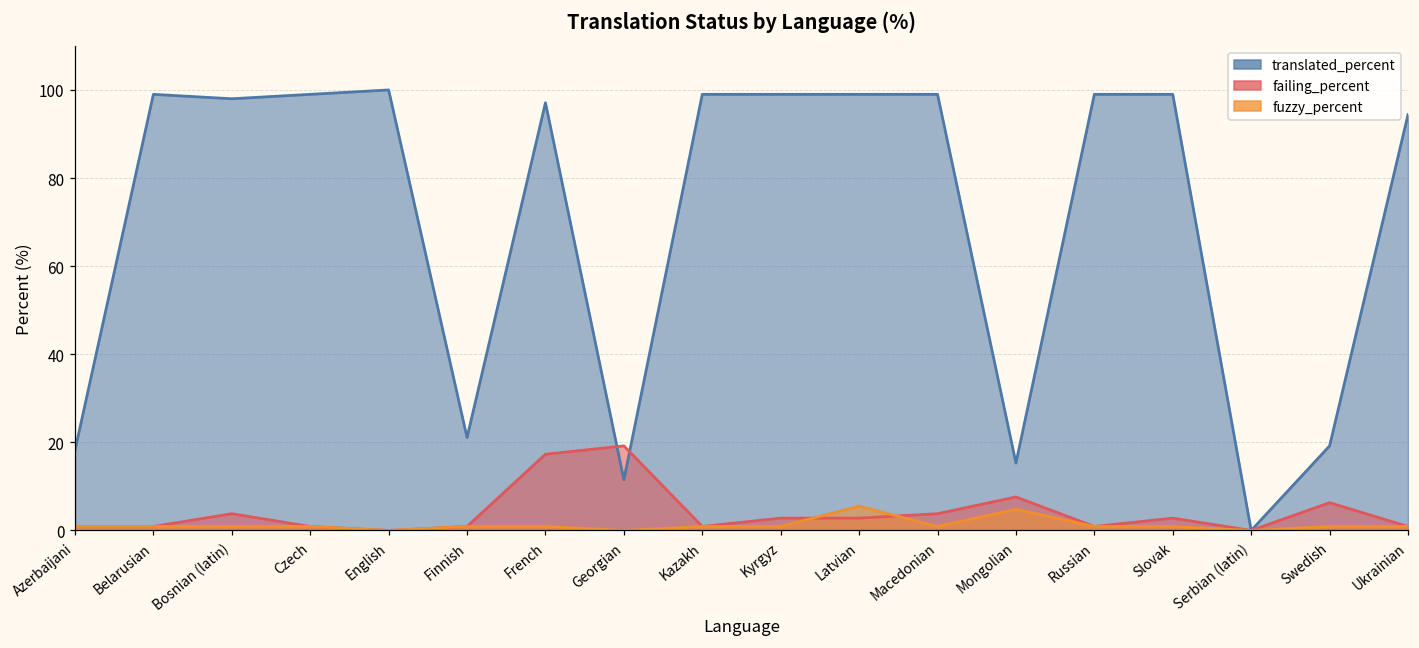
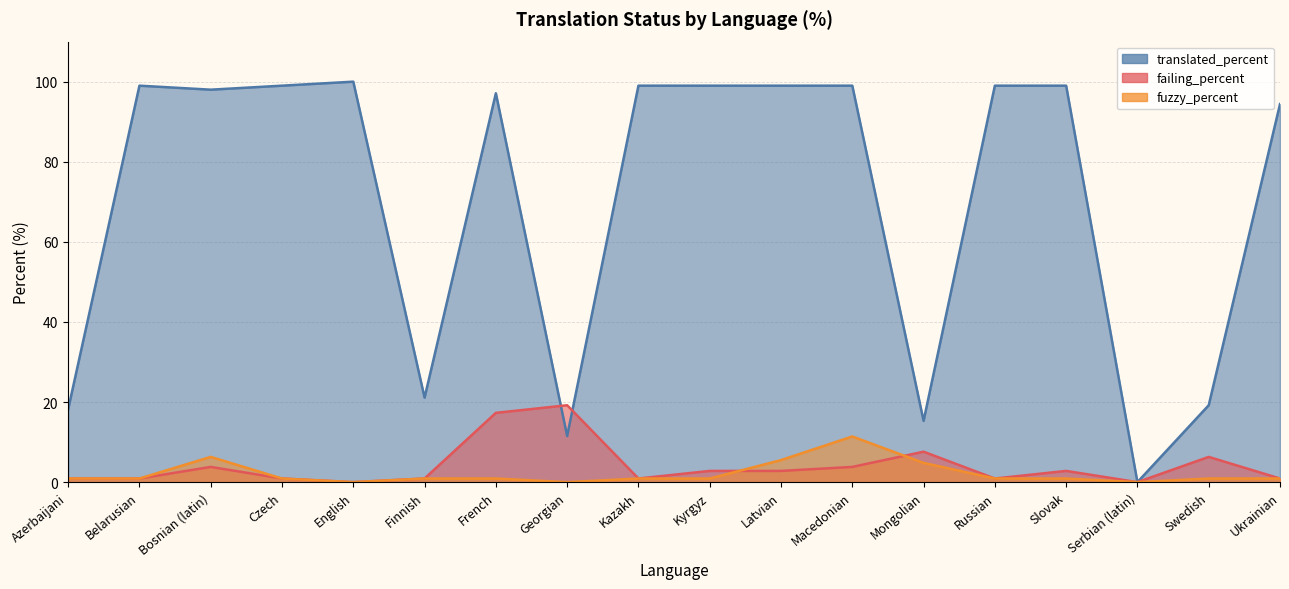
fuzzy_percent, Bosnian (latin): 1 -> 6
fuzzy_percent, Macedonian: 1 -> 11
